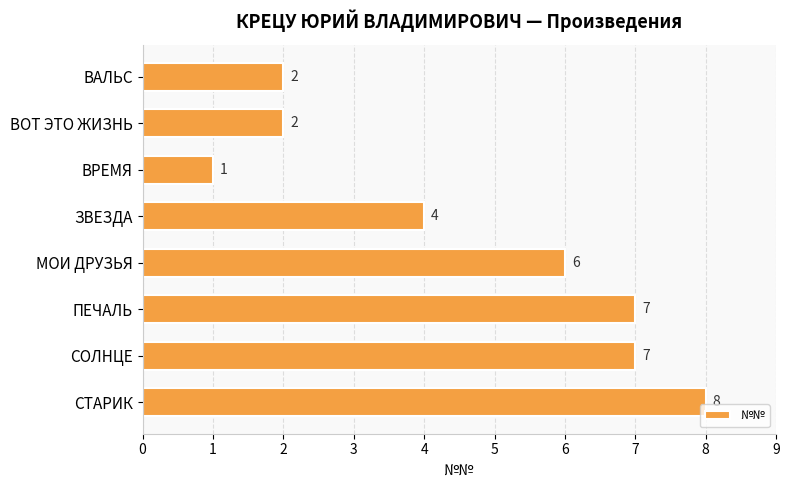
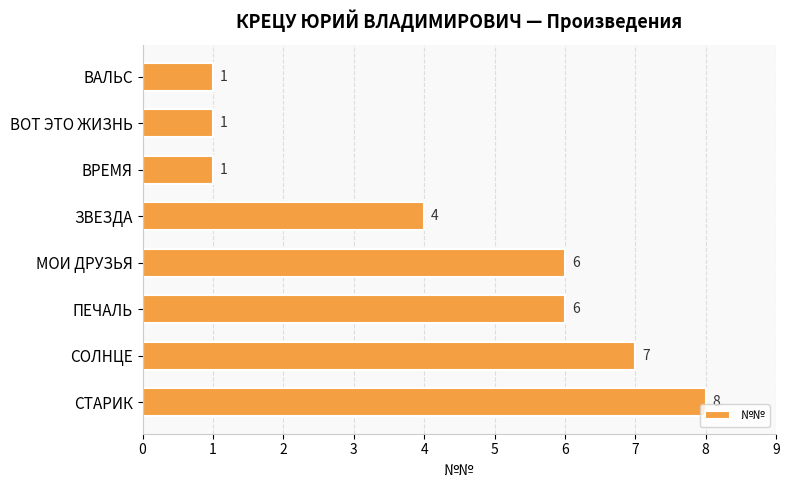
ВАЛЬС: 2 -> 1
ВОТ ЭТО ЖИЗНЬ: 2 -> 1
ПЕЧАЛЬ: 7 -> 6
